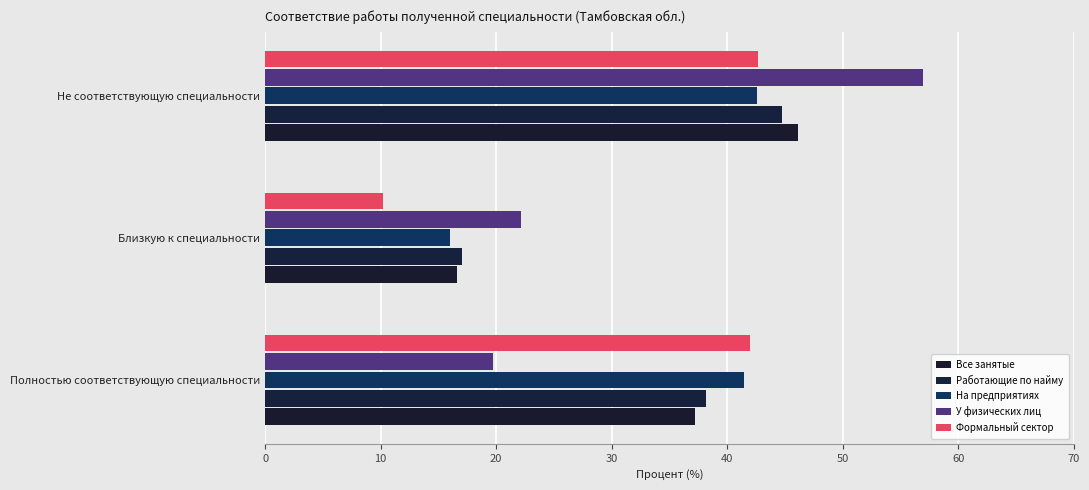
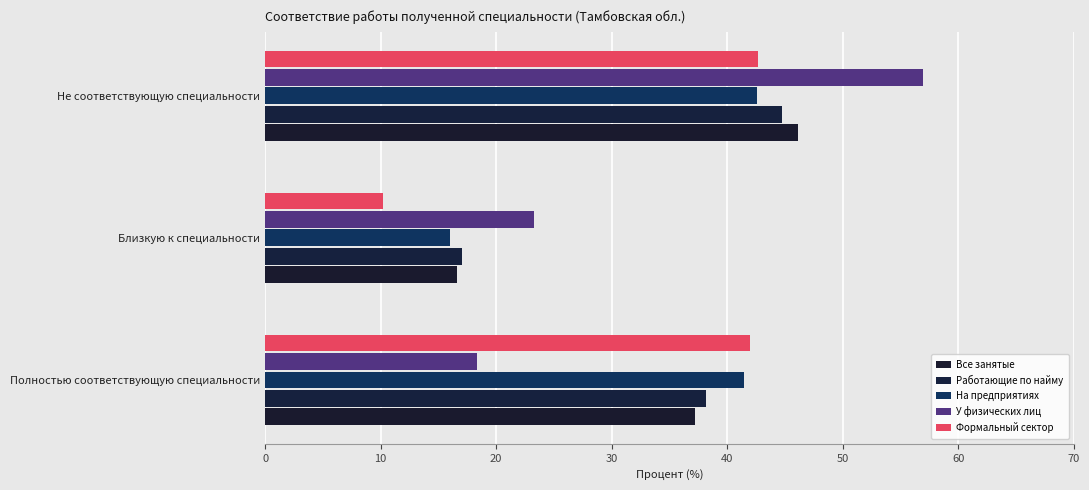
У физических лиц, Близкую к специальности: 22.2 -> 23.3
У физических лиц, Полностью соответствующую специальности: 19.8 -> 18.3
